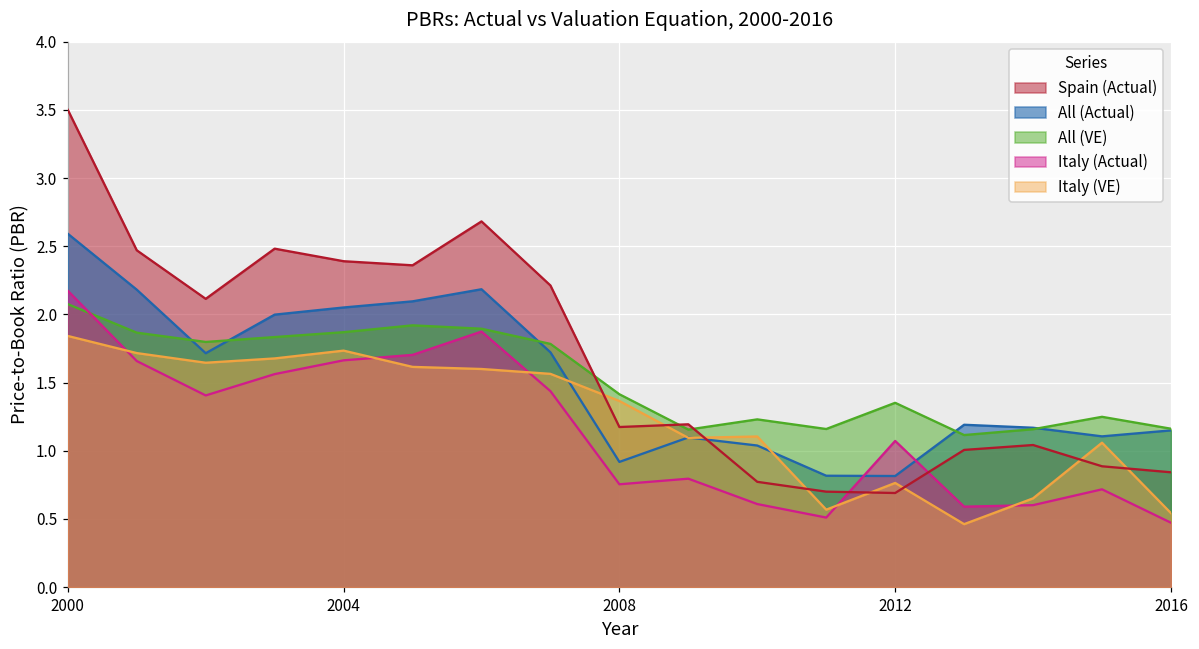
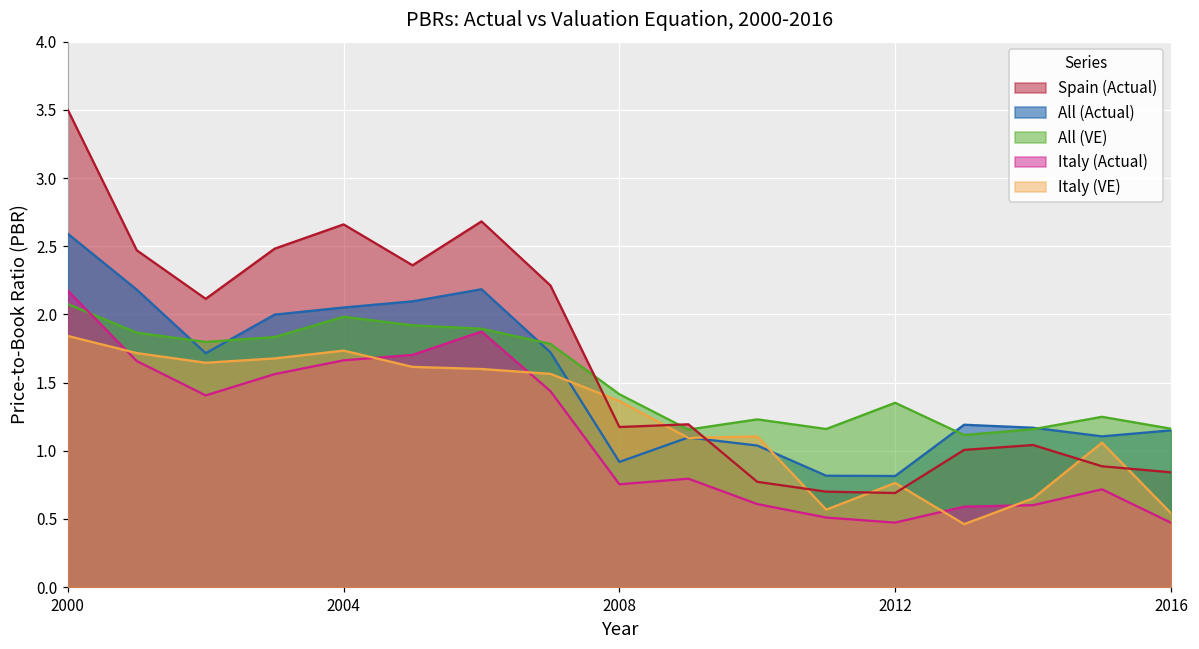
Spain (Actual), 2004: 2.39 -> 2.66
All (VE), 2004: 1.87 -> 1.98
Italy (Actual), 2012: 1.07 -> 0.47
